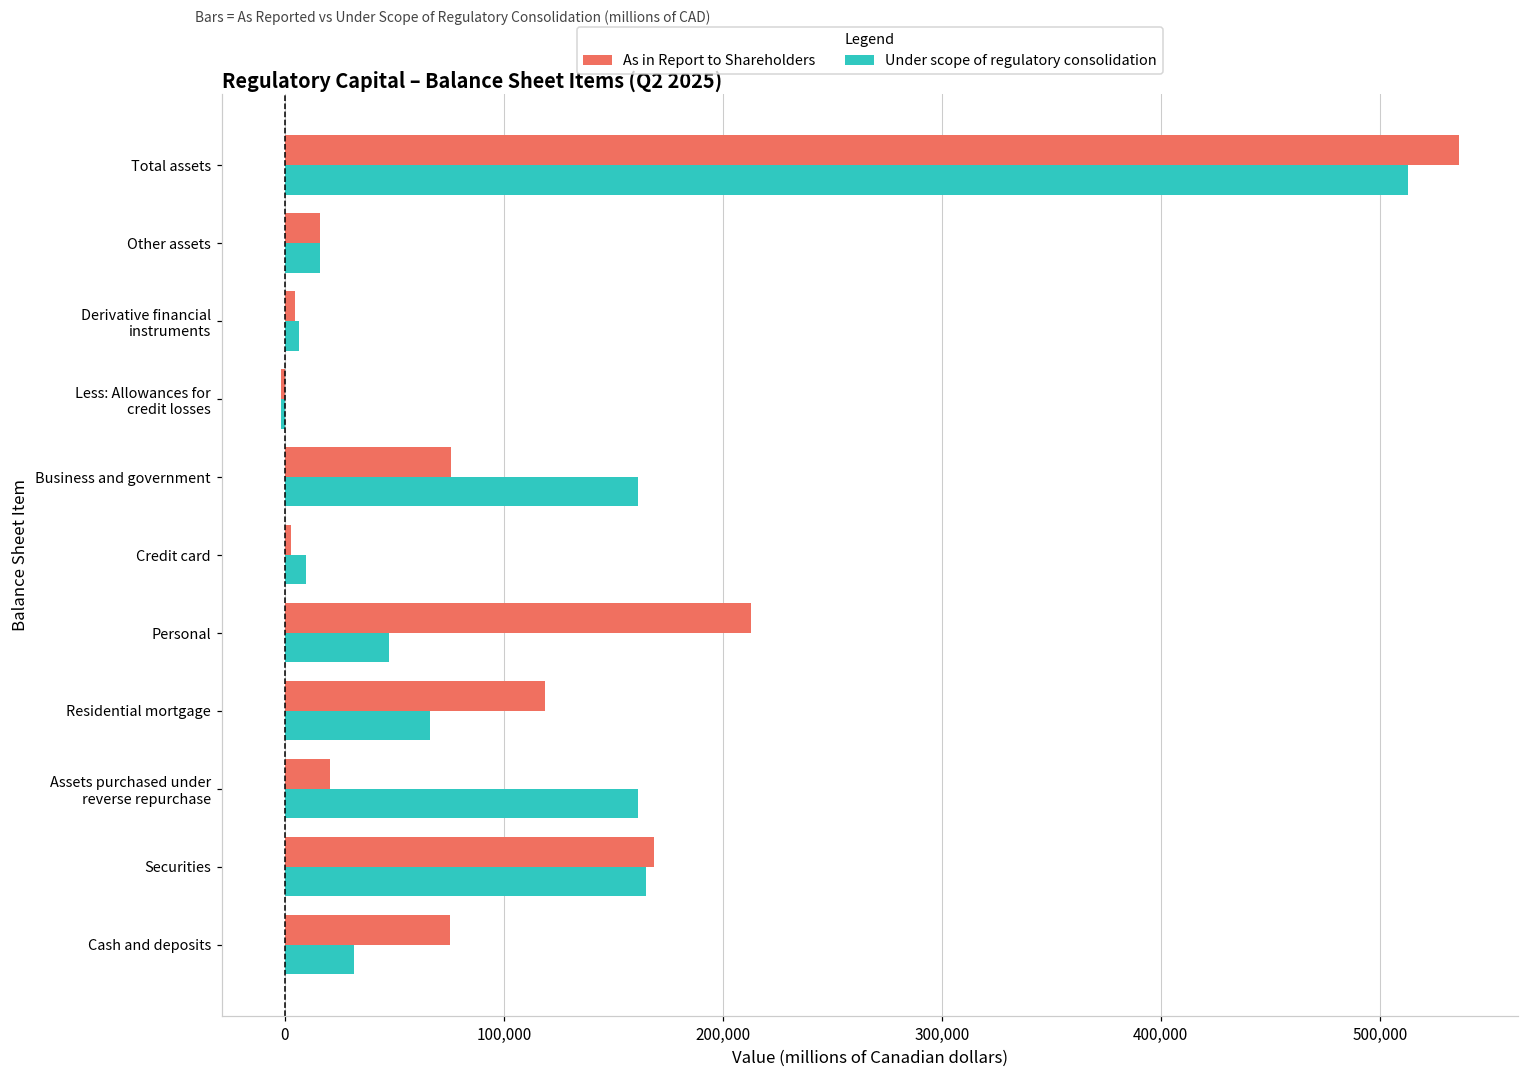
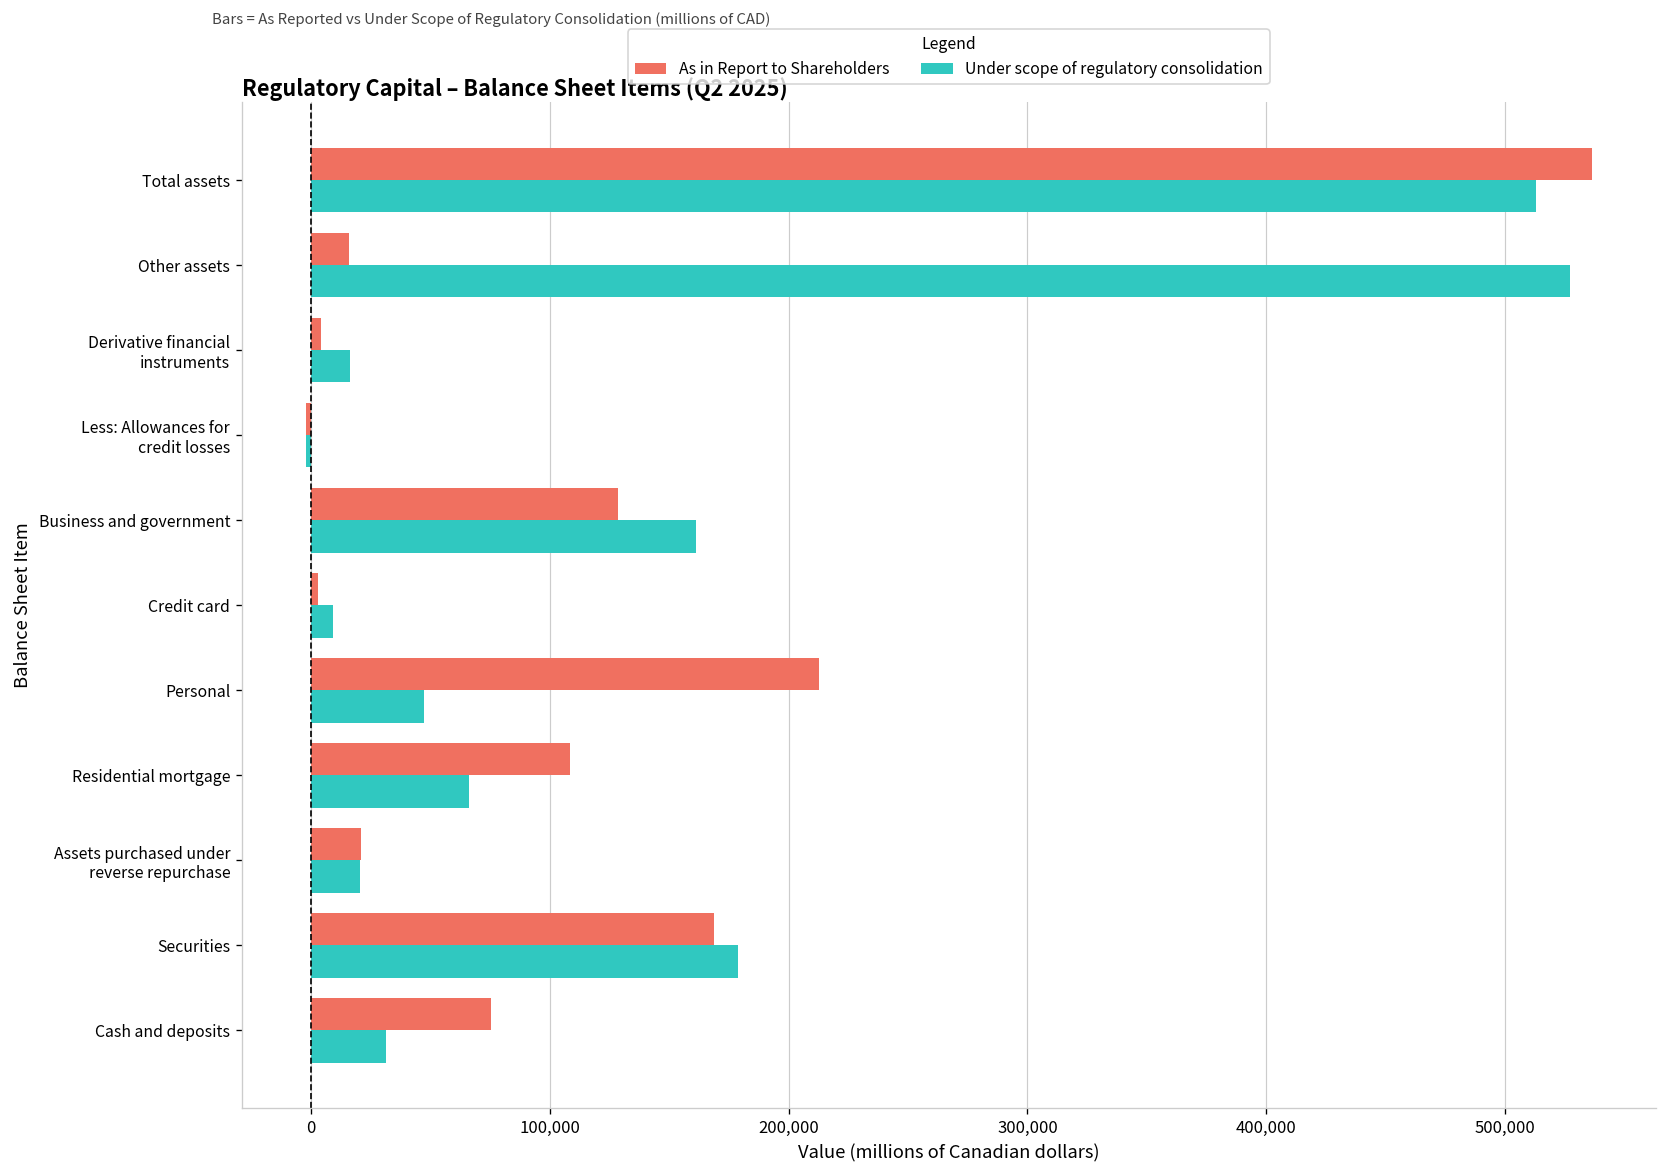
Under scope of regulatory consolidation, Other assets: 16,000 -> 527,000
Under scope of regulatory consolidation, Derivative financial instruments: 7,000 -> 16,000
As in Report to Shareholders, Business and government: 76,000 -> 129,000
As in Report to Shareholders, Residential mortgage: 119,000 -> 109,000
Under scope of regulatory consolidation, Assets purchased under reverse repurchase: 161,000 -> 21,000
Under scope of regulatory consolidation, Securities: 165,000 -> 179,000
